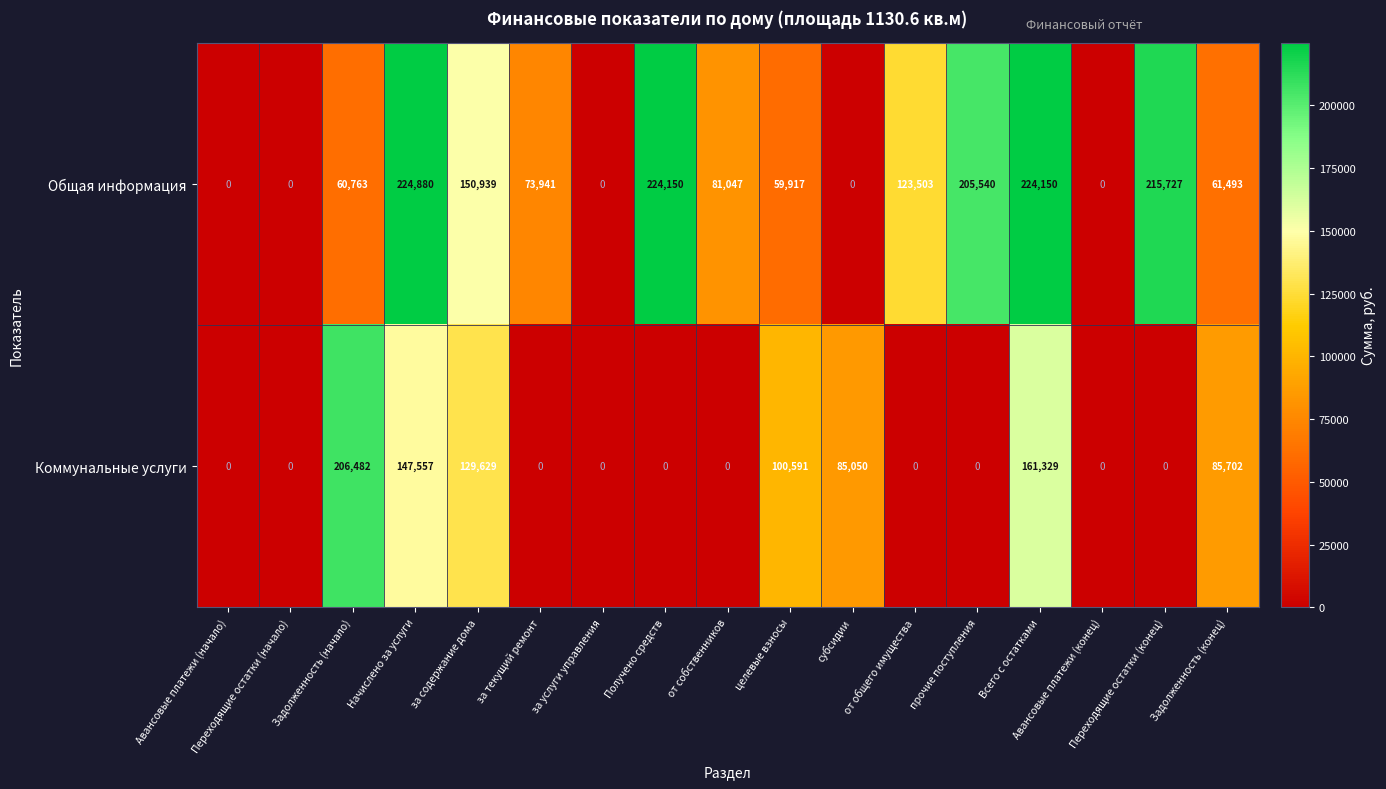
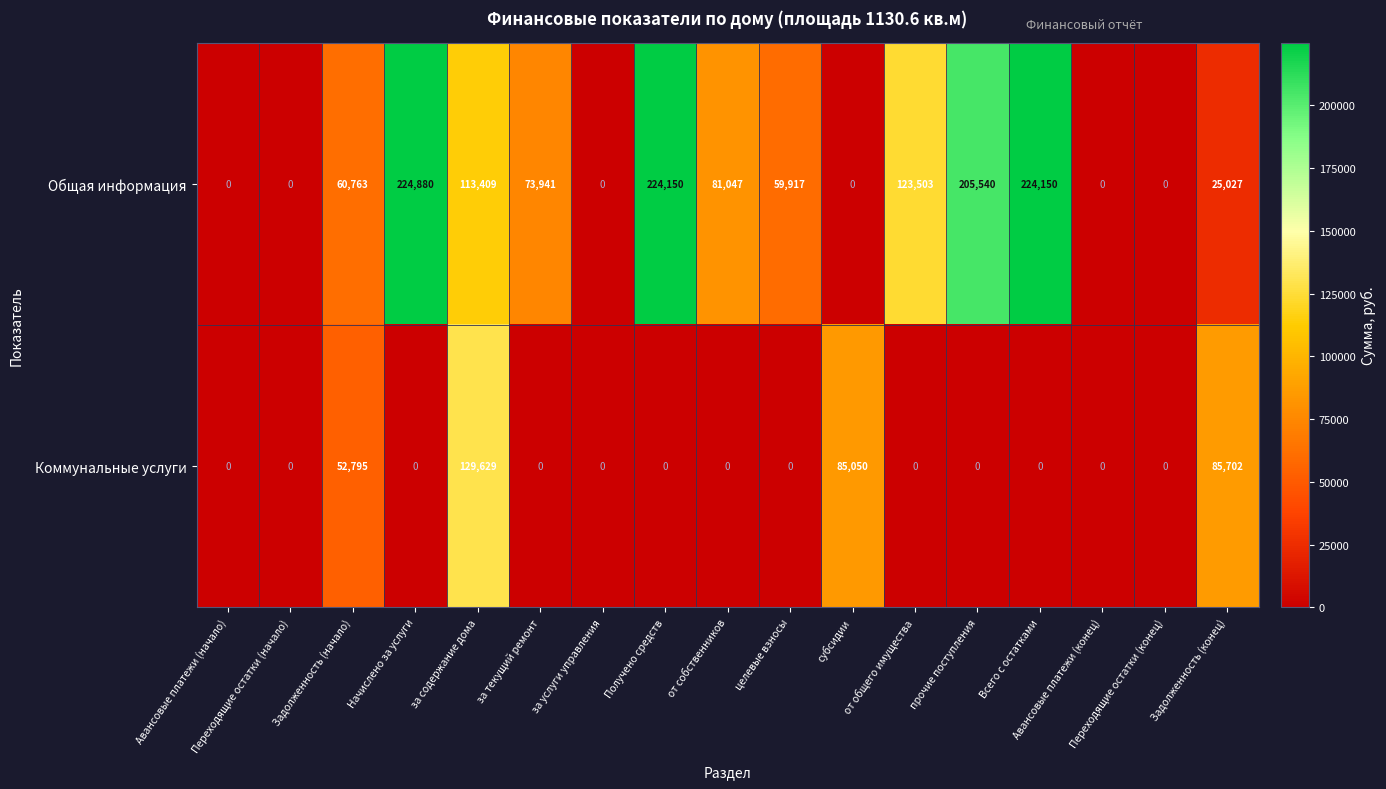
Общая информация, за содержание дома: 150,939 -> 113,409
Общая информация, Переходящие остатки (конец): 215,727 -> 0
Общая информация, Задолженность (конец): 61,493 -> 25,027
Коммунальные услуги, Задолженность (начало): 206,482 -> 52,795
Коммунальные услуги, Начислено за услуги: 147,557 -> 0
Коммунальные услуги, целевые взносы: 100,591 -> 0
Коммунальные услуги, Всего с остатками: 161,329 -> 0
